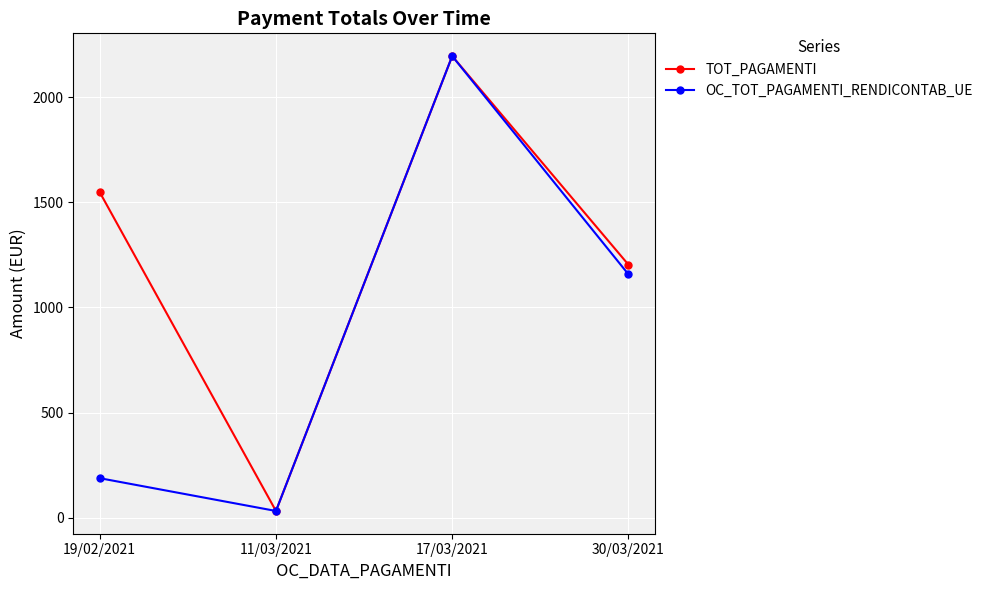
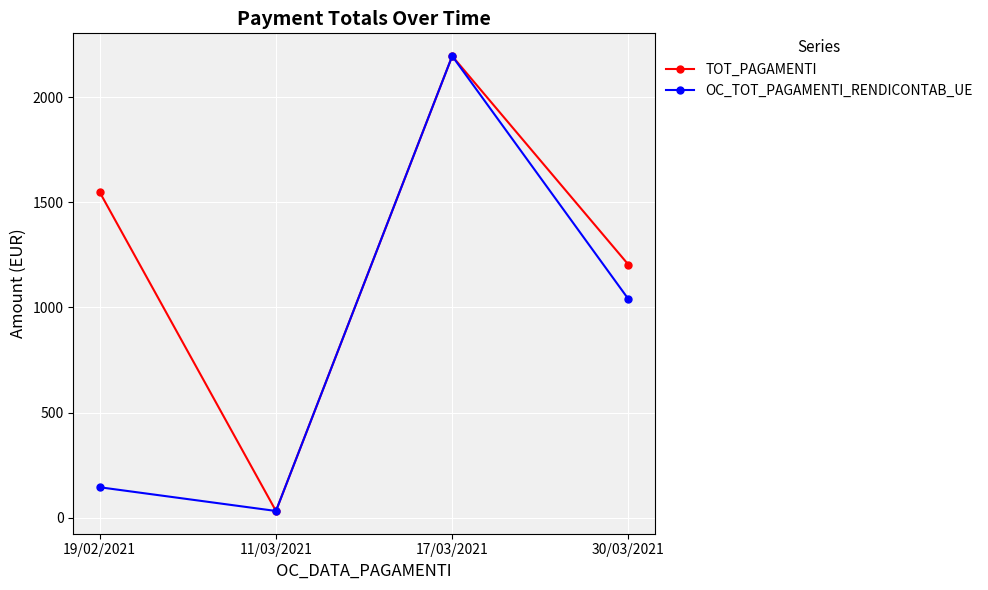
OC_TOT_PAGAMENTI_RENDICONTAB_UE, 19/02/2021: 190 -> 140
OC_TOT_PAGAMENTI_RENDICONTAB_UE, 30/03/2021: 1160 -> 1040
